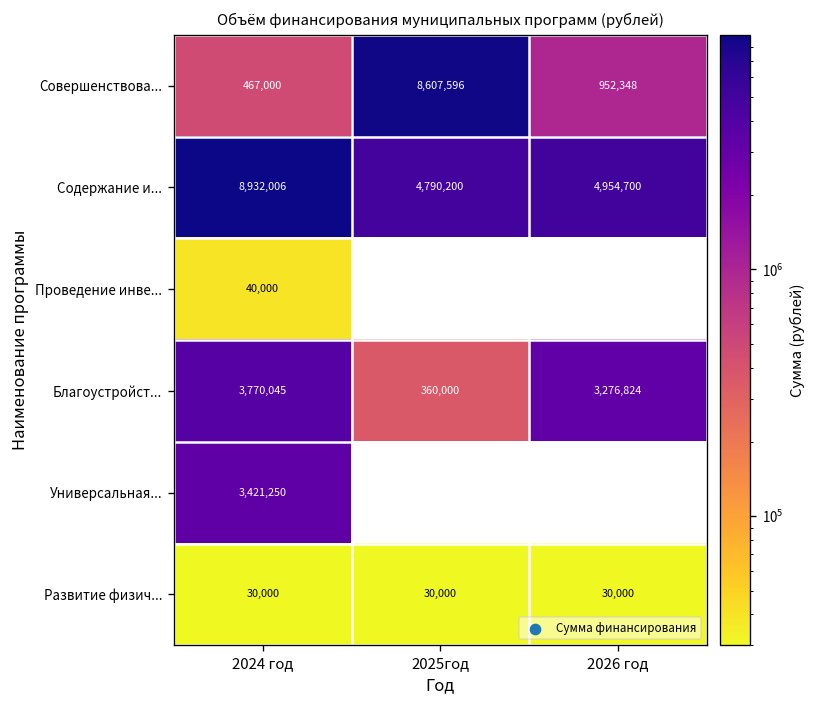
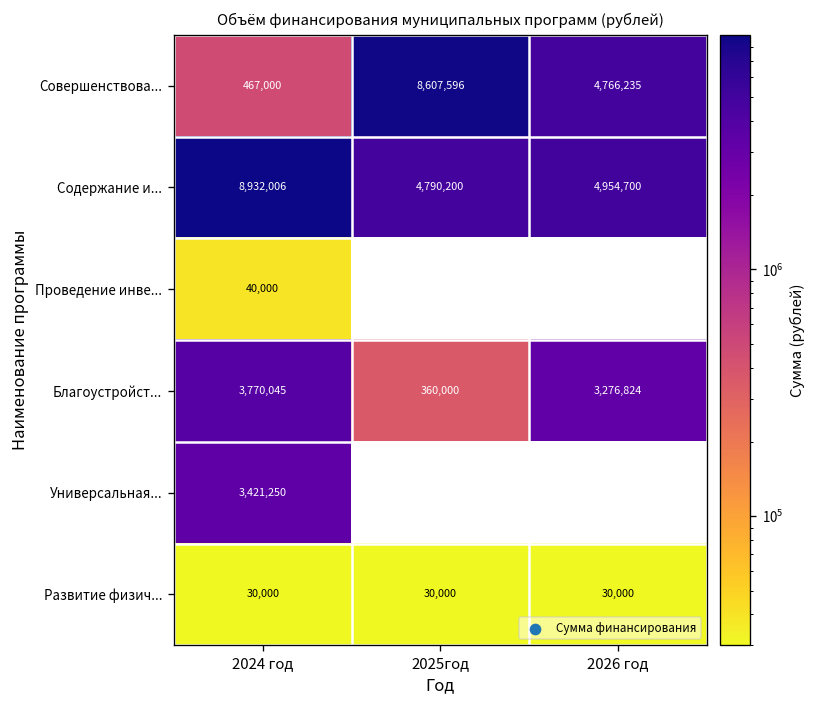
Совершенствова..., 2026 год: 952,348 -> 4,766,235
